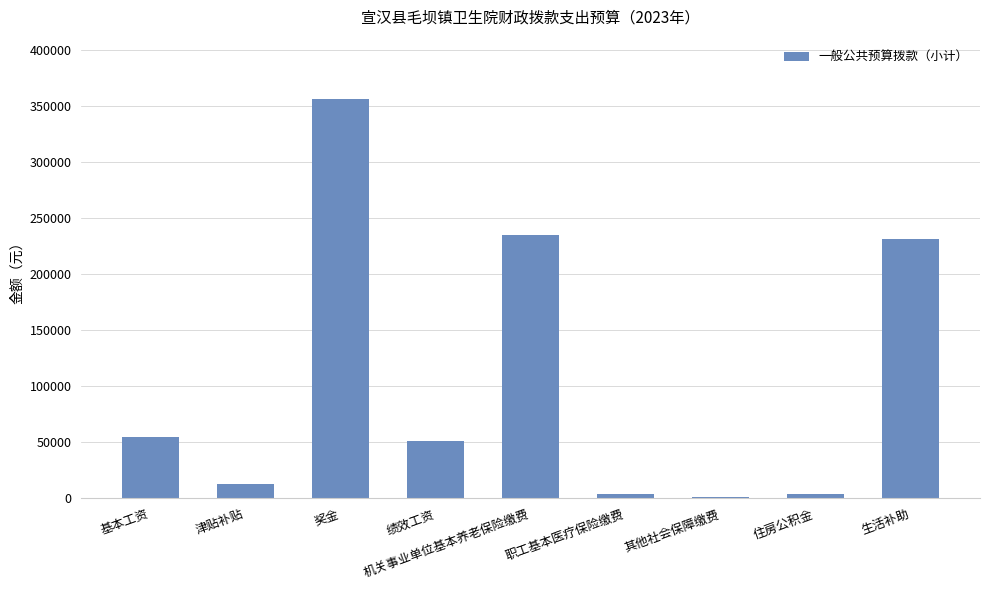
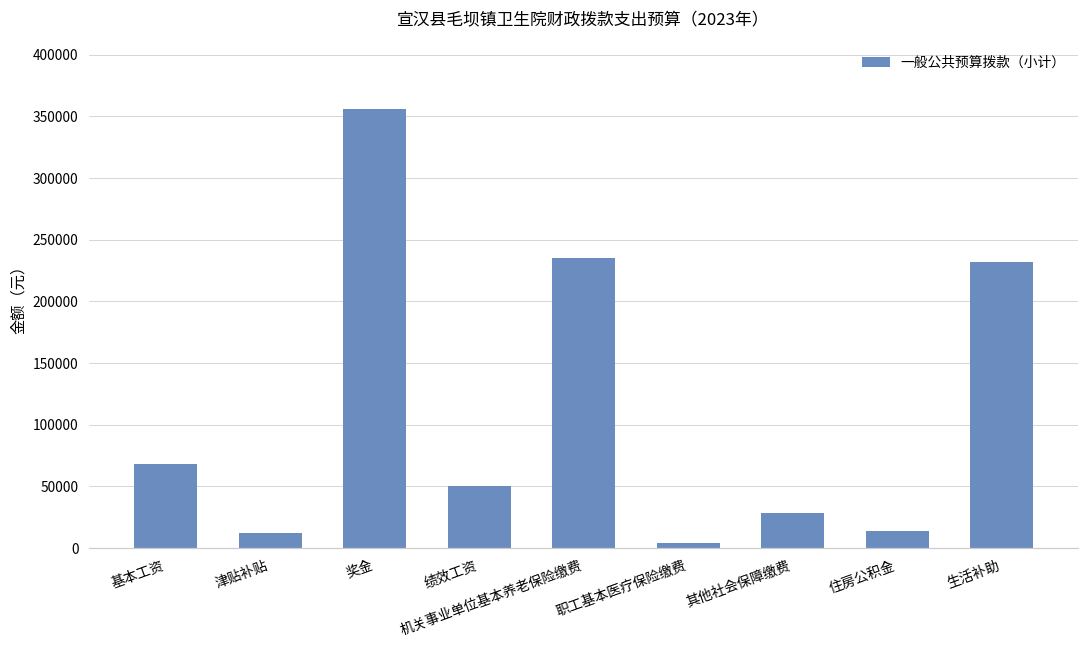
基本工资: 54000 -> 68000
其他社会保障缴费: 1000 -> 28000
住房公积金: 4000 -> 14000
